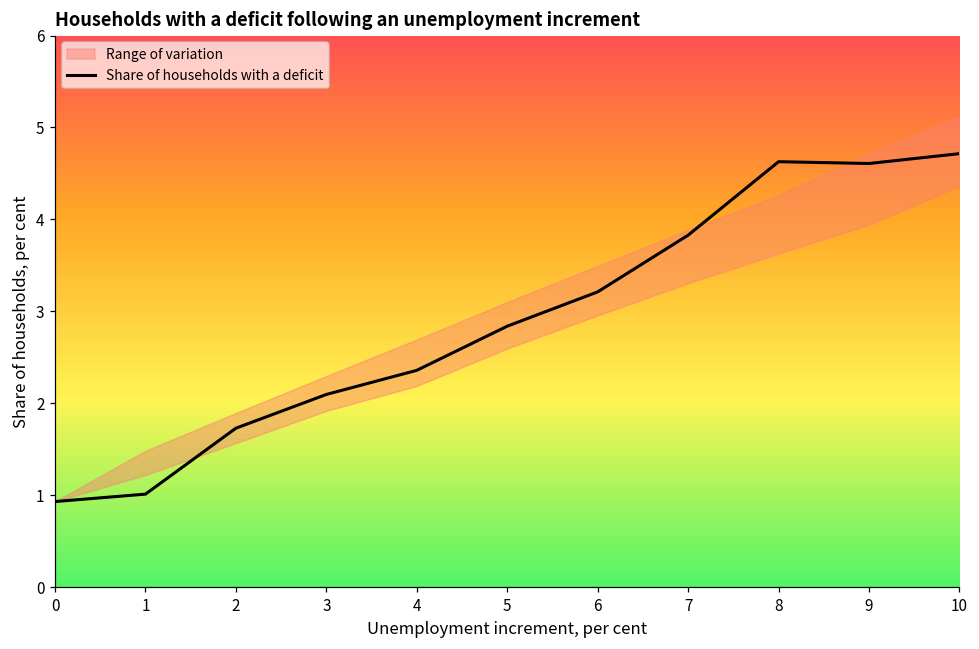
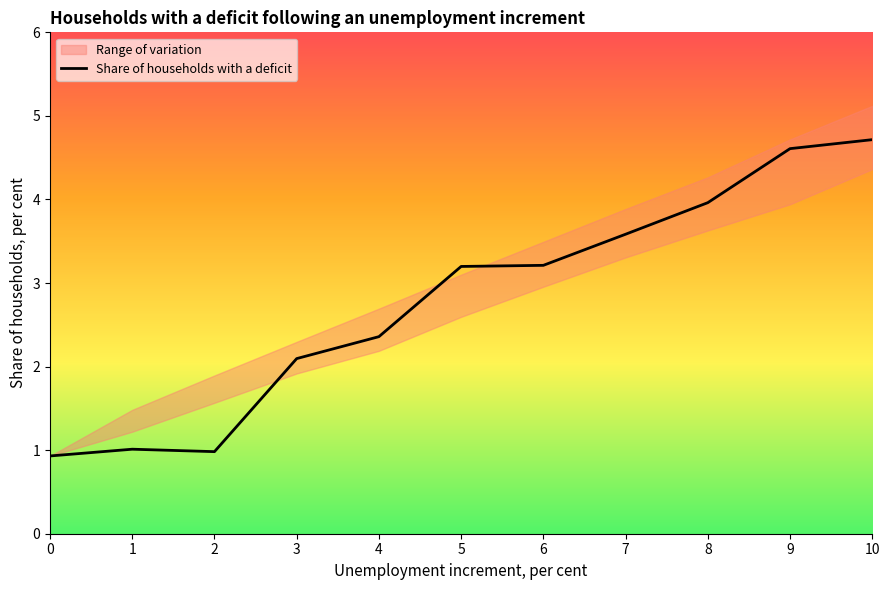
Share of households with a deficit, 2: 1.7 -> 1.0
Share of households with a deficit, 5: 2.8 -> 3.2
Share of households with a deficit, 7: 3.8 -> 3.6
Share of households with a deficit, 8: 4.6 -> 4.0
